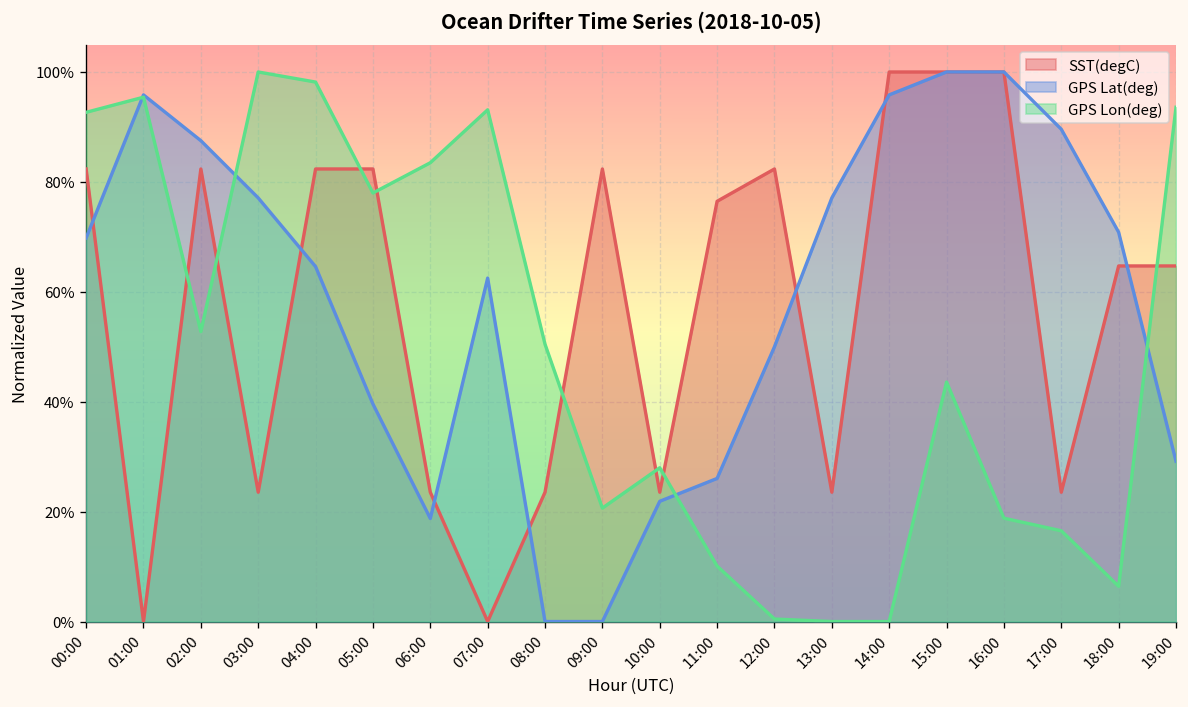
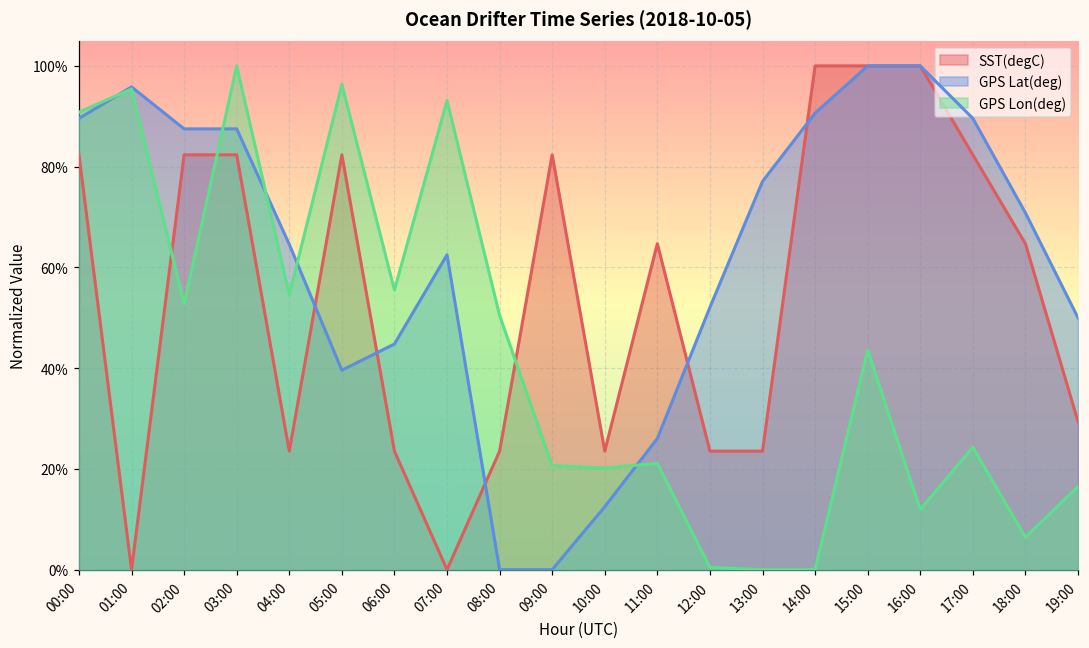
GPS Lat(deg), 00:00: 70% -> 90%
GPS Lon(deg), 00:00: 93% -> 91%
SST(degC), 03:00: 24% -> 82%
GPS Lat(deg), 03:00: 77% -> 87%
SST(degC), 04:00: 82% -> 24%
GPS Lon(deg), 04:00: 98% -> 55%
GPS Lon(deg), 05:00: 78% -> 96%
GPS Lat(deg), 06:00: 19% -> 45%
GPS Lon(deg), 06:00: 83% -> 56%
GPS Lat(deg), 10:00: 22% -> 12%
GPS Lon(deg), 10:00: 28% -> 20%
SST(degC), 11:00: 76% -> 65%
GPS Lon(deg), 11:00: 10% -> 21%
SST(degC), 12:00: 82% -> 24%
GPS Lat(deg), 12:00: 50% -> 52%
GPS Lat(deg), 14:00: 96% -> 91%
GPS Lon(deg), 16:00: 19% -> 12%
SST(degC), 17:00: 24% -> 82%
GPS Lon(deg), 17:00: 17% -> 24%
SST(degC), 19:00: 65% -> 29%
GPS Lat(deg), 19:00: 29% -> 50%
GPS Lon(deg), 19:00: 94% -> 17%
